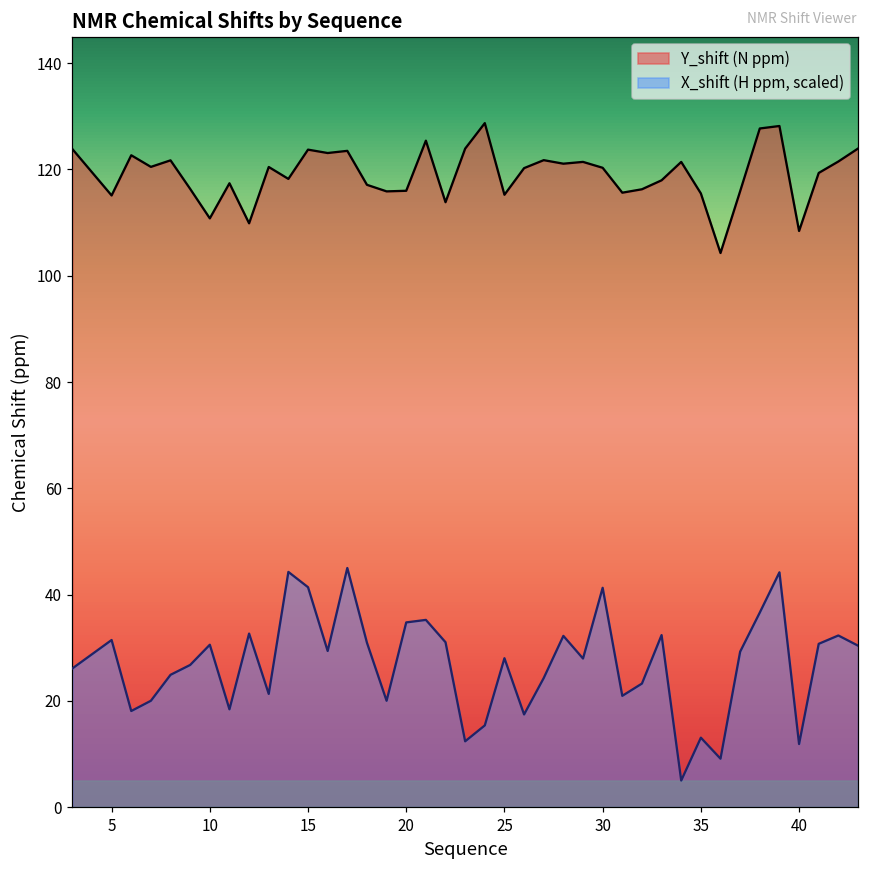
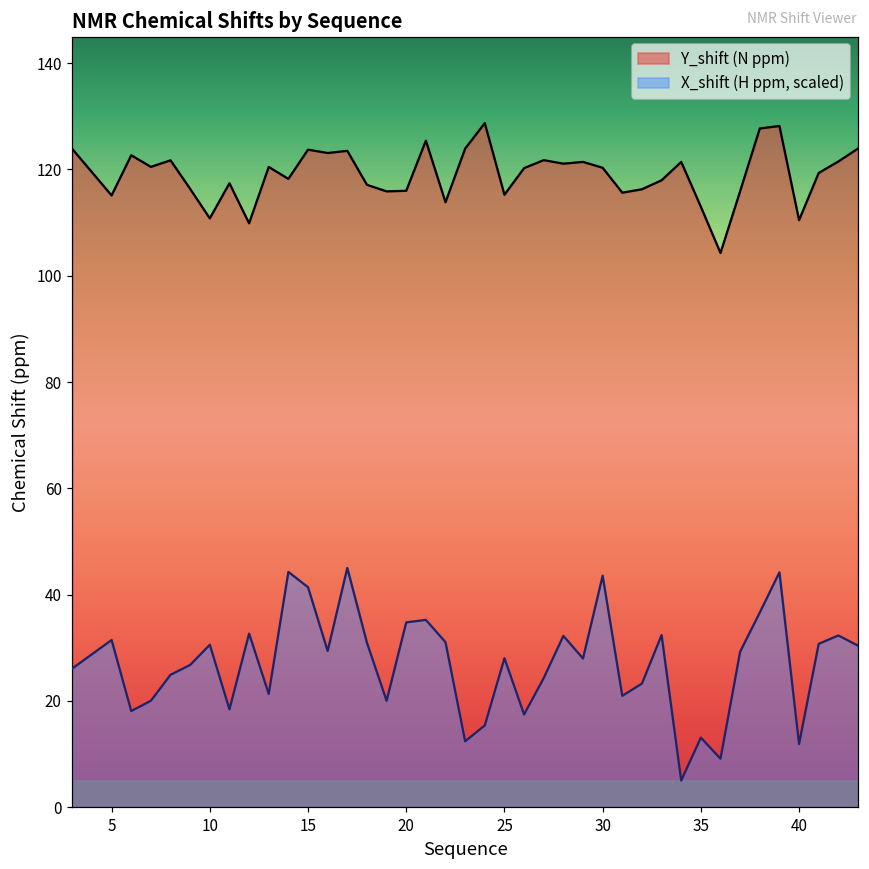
X_shift (H ppm, scaled), 30: 41 -> 44
Y_shift (N ppm), 35: 115 -> 113
Y_shift (N ppm), 40: 108 -> 110
